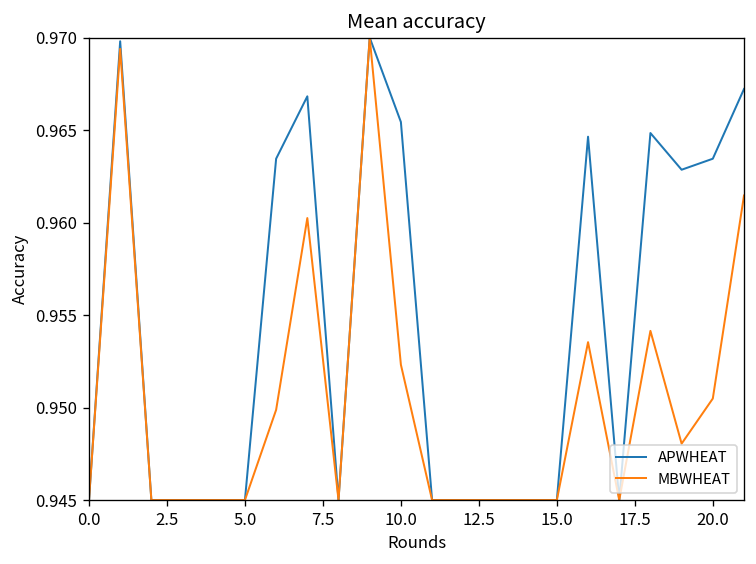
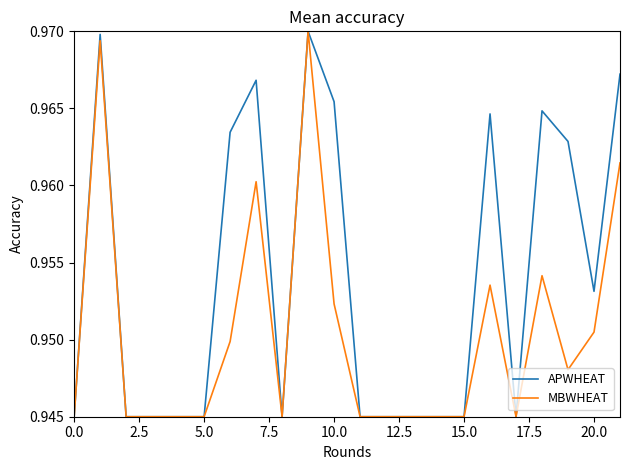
APWHEAT, 20.0: 0.9635 -> 0.9531
